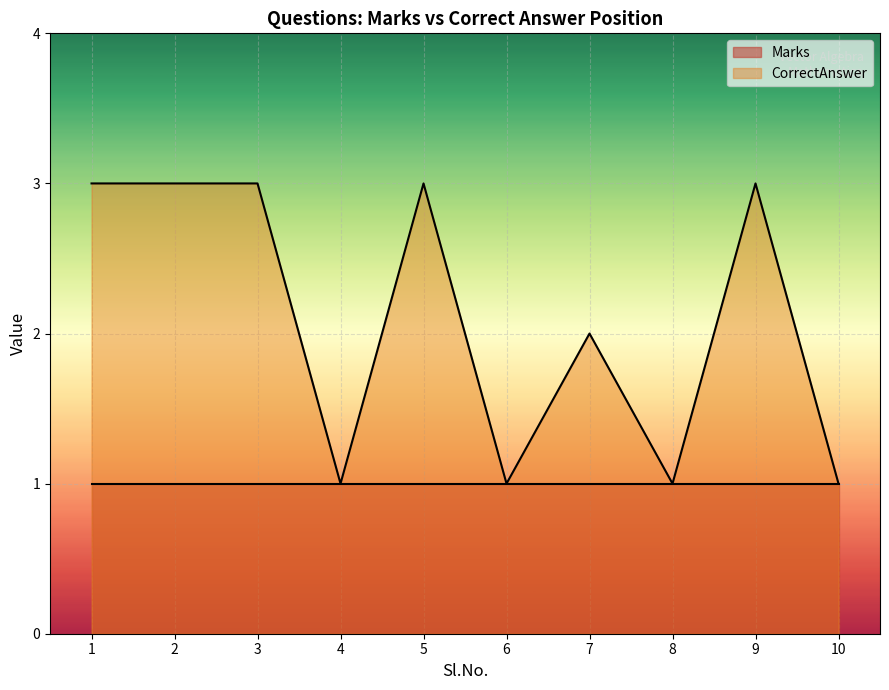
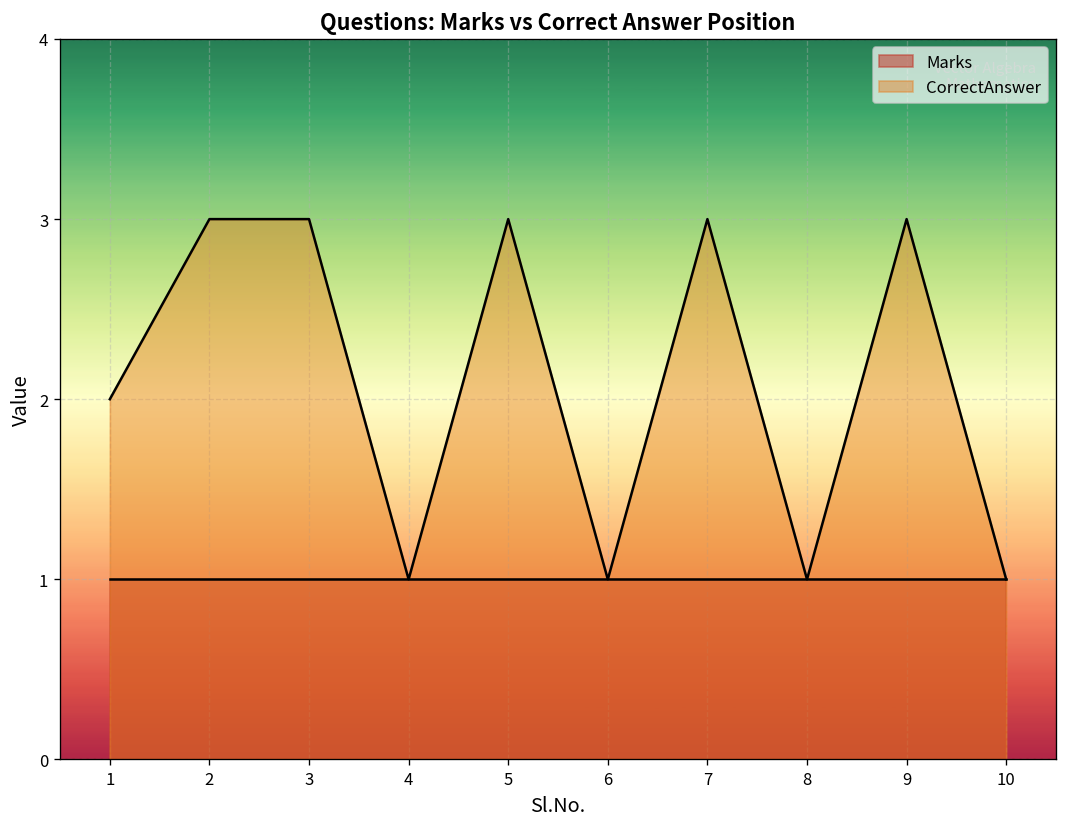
CorrectAnswer, 1: 3 -> 2
CorrectAnswer, 7: 2 -> 3
